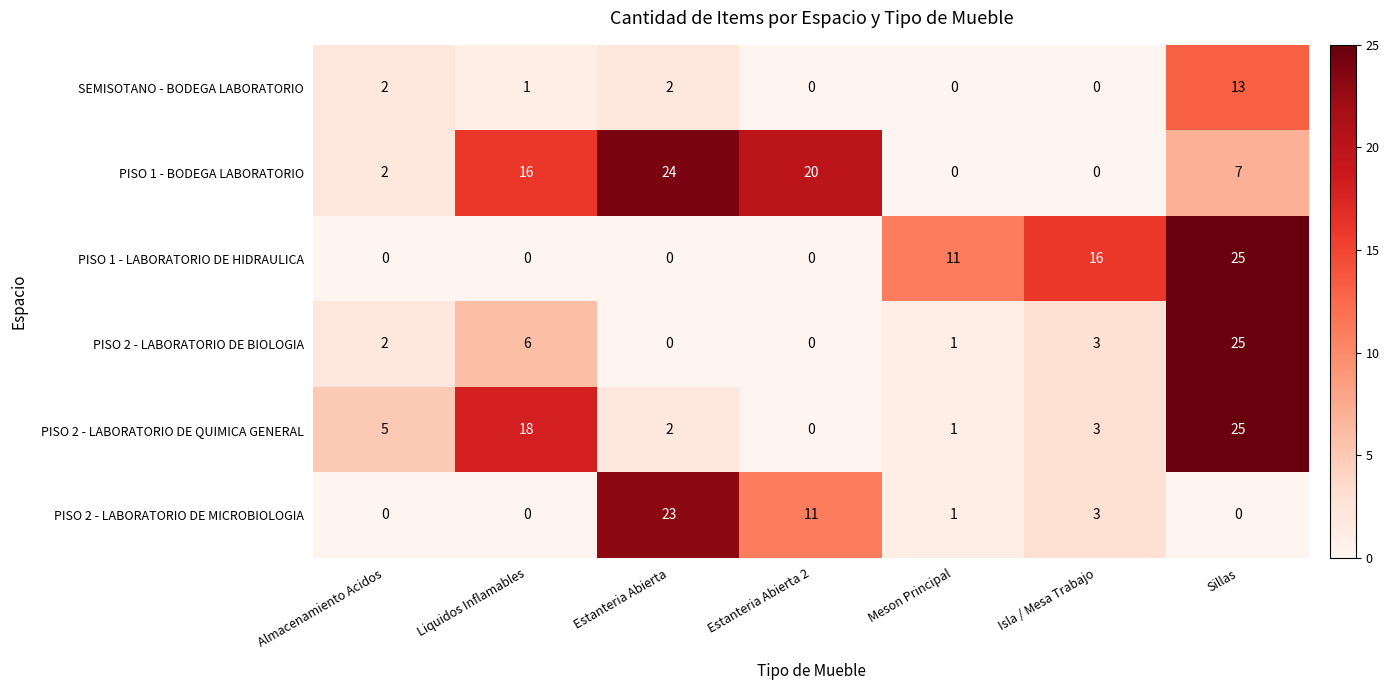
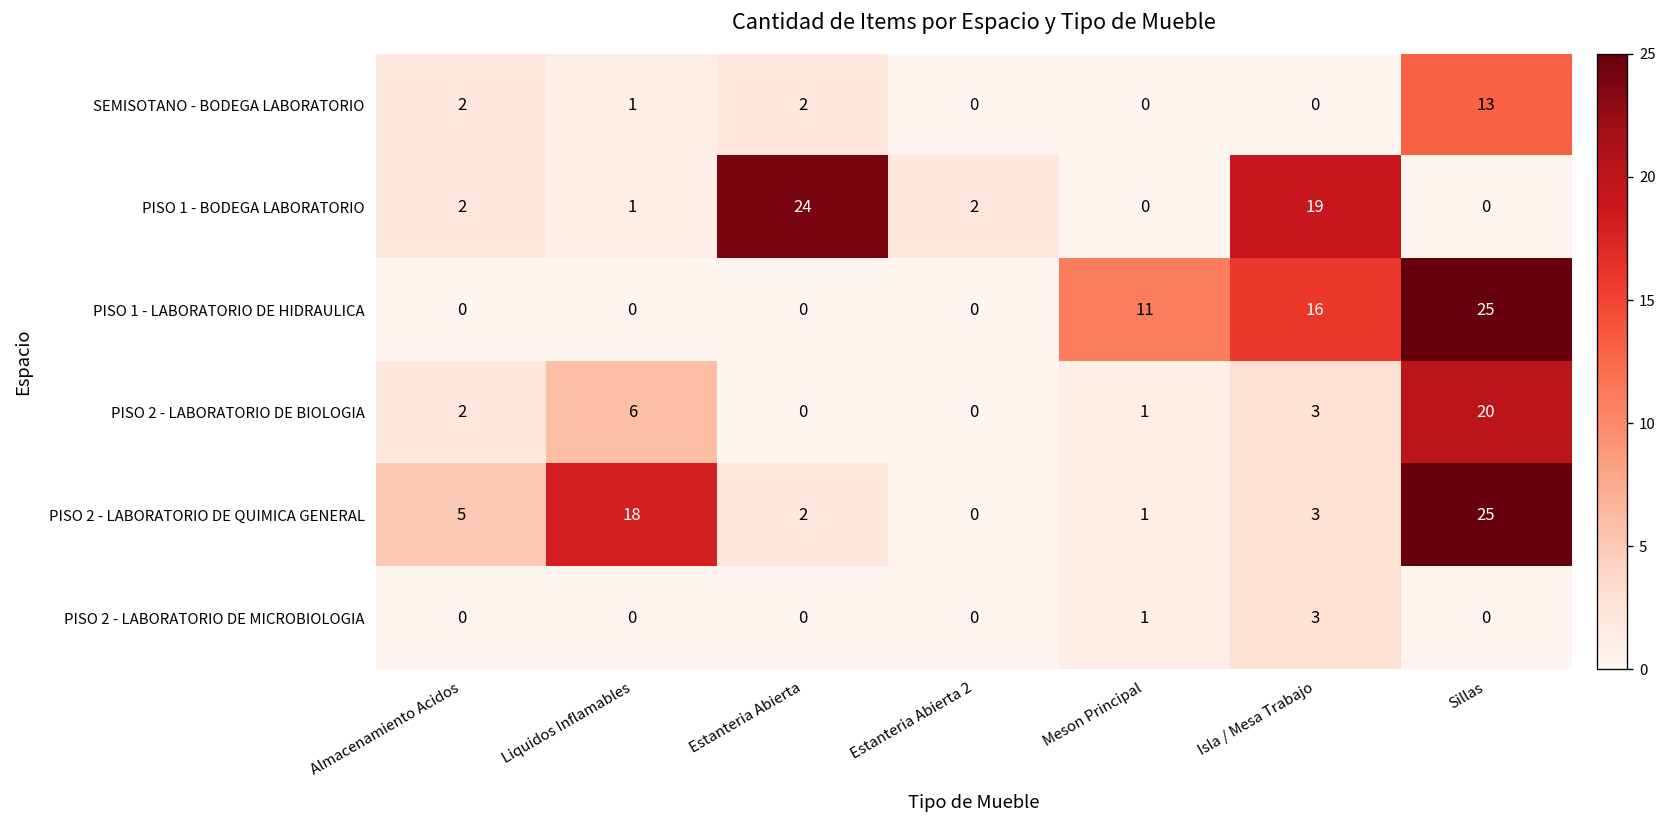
PISO 1 - BODEGA LABORATORIO, Liquidos Inflamables: 16 -> 1
PISO 1 - BODEGA LABORATORIO, Estanteria Abierta 2: 20 -> 2
PISO 1 - BODEGA LABORATORIO, Isla / Mesa Trabajo: 0 -> 19
PISO 1 - BODEGA LABORATORIO, Sillas: 7 -> 0
PISO 2 - LABORATORIO DE BIOLOGIA, Sillas: 25 -> 20
PISO 2 - LABORATORIO DE MICROBIOLOGIA, Estanteria Abierta: 23 -> 0
PISO 2 - LABORATORIO DE MICROBIOLOGIA, Estanteria Abierta 2: 11 -> 0
